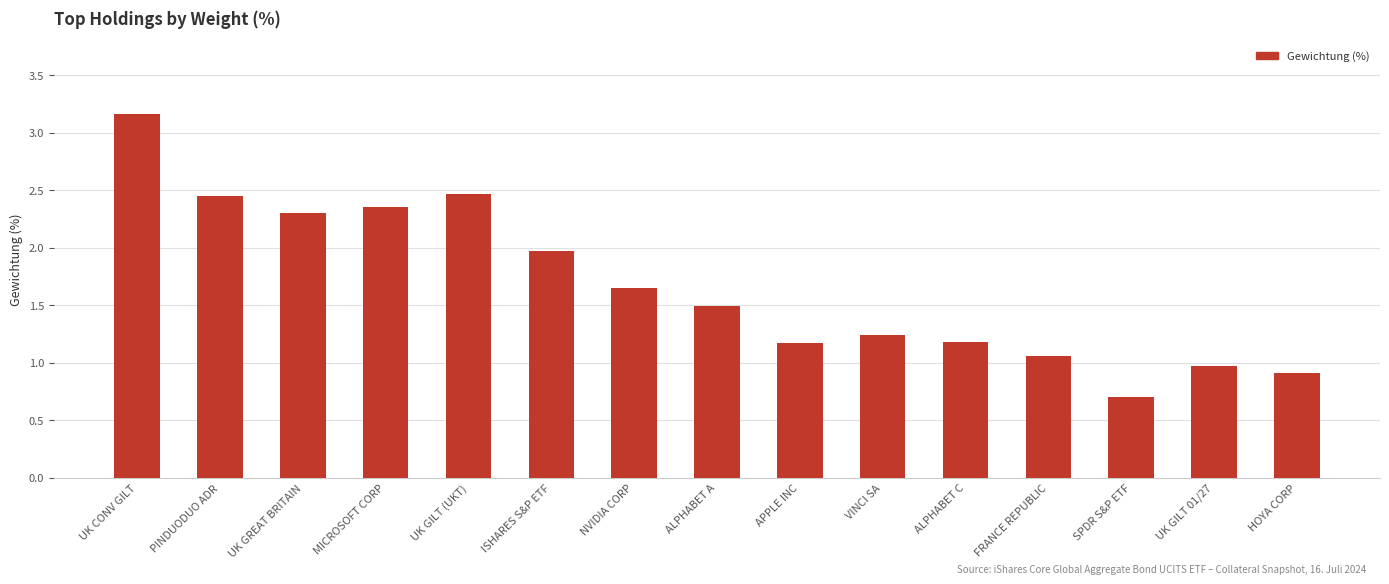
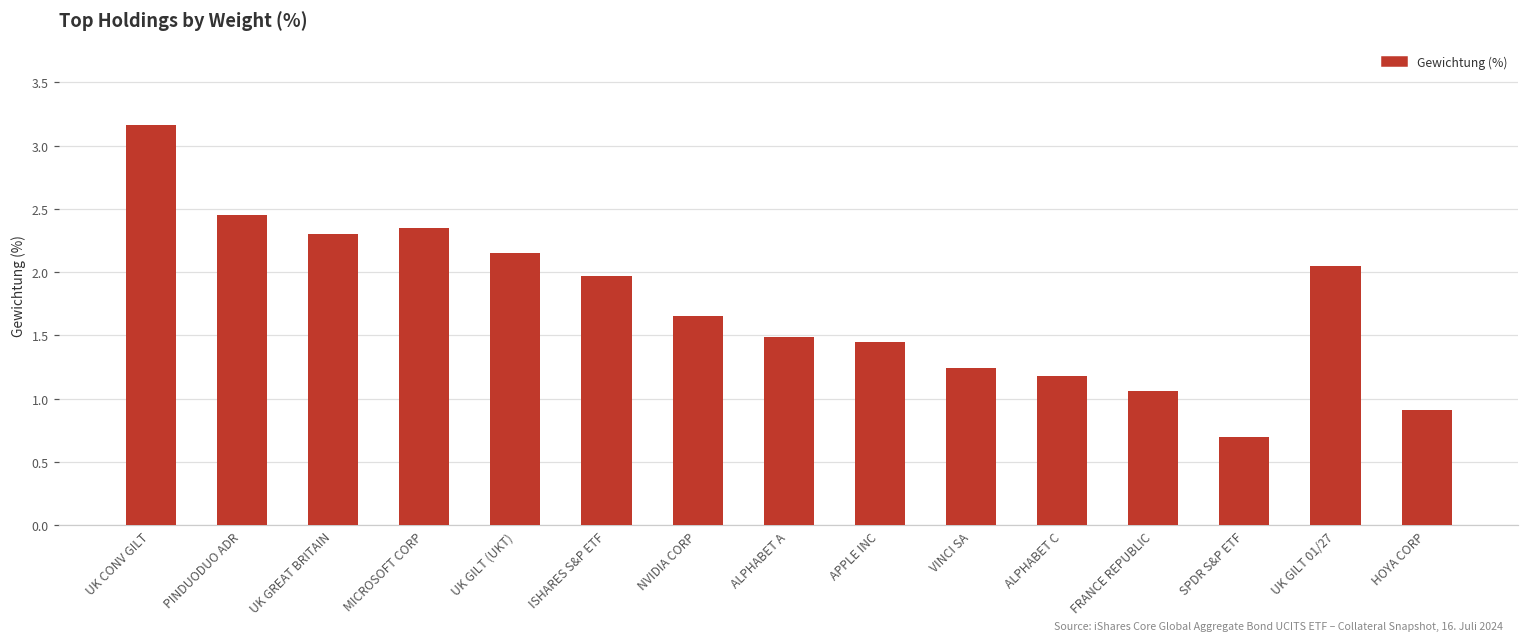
UK GILT (UKT): 2.47 -> 2.15
APPLE INC: 1.17 -> 1.45
UK GILT 01/27: 0.97 -> 2.05
